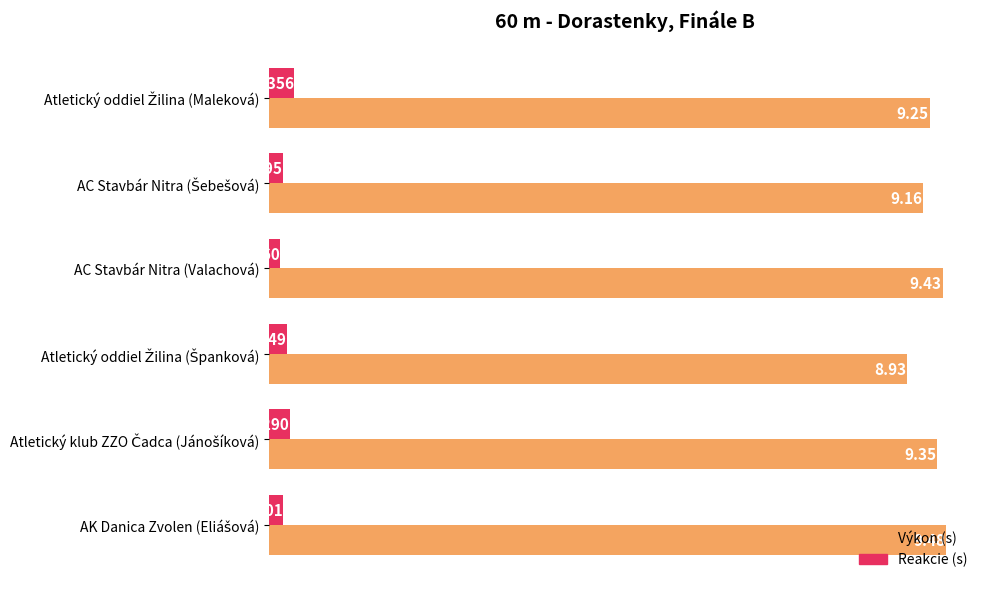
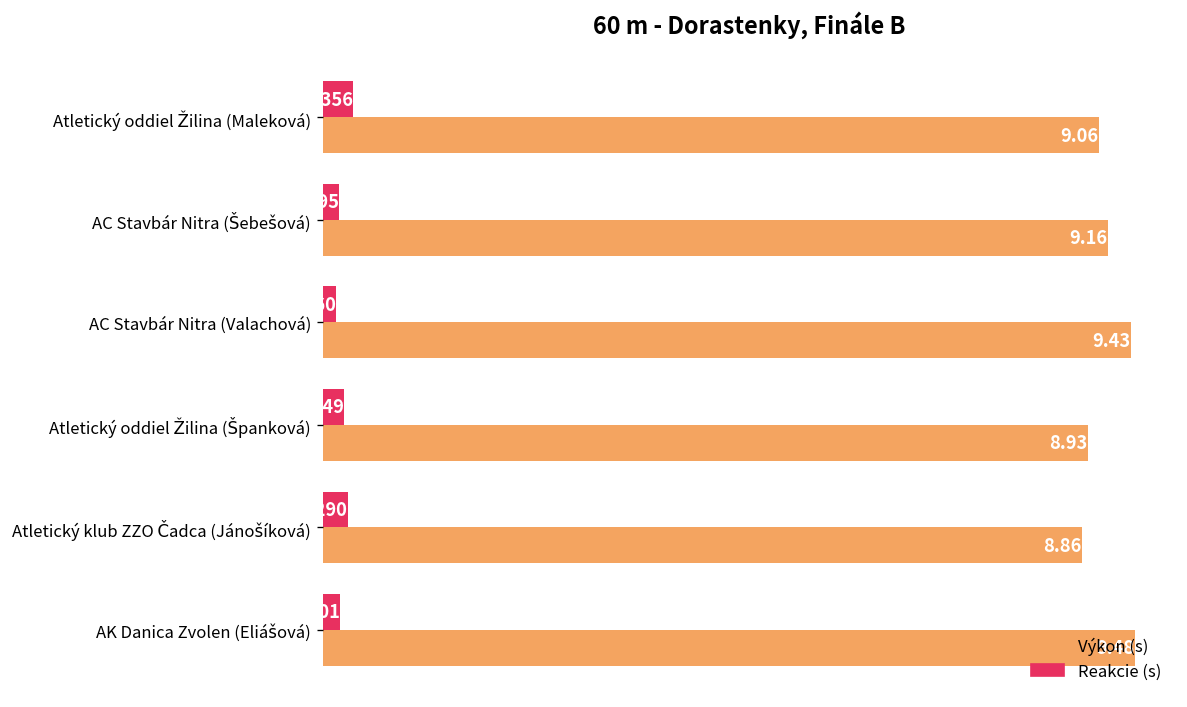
Výkon (s), Atletický oddiel Žilina (Maleková): 9.25 -> 9.06
Výkon (s), Atletický klub ZZO Čadca (Jánošíková): 9.35 -> 8.86
